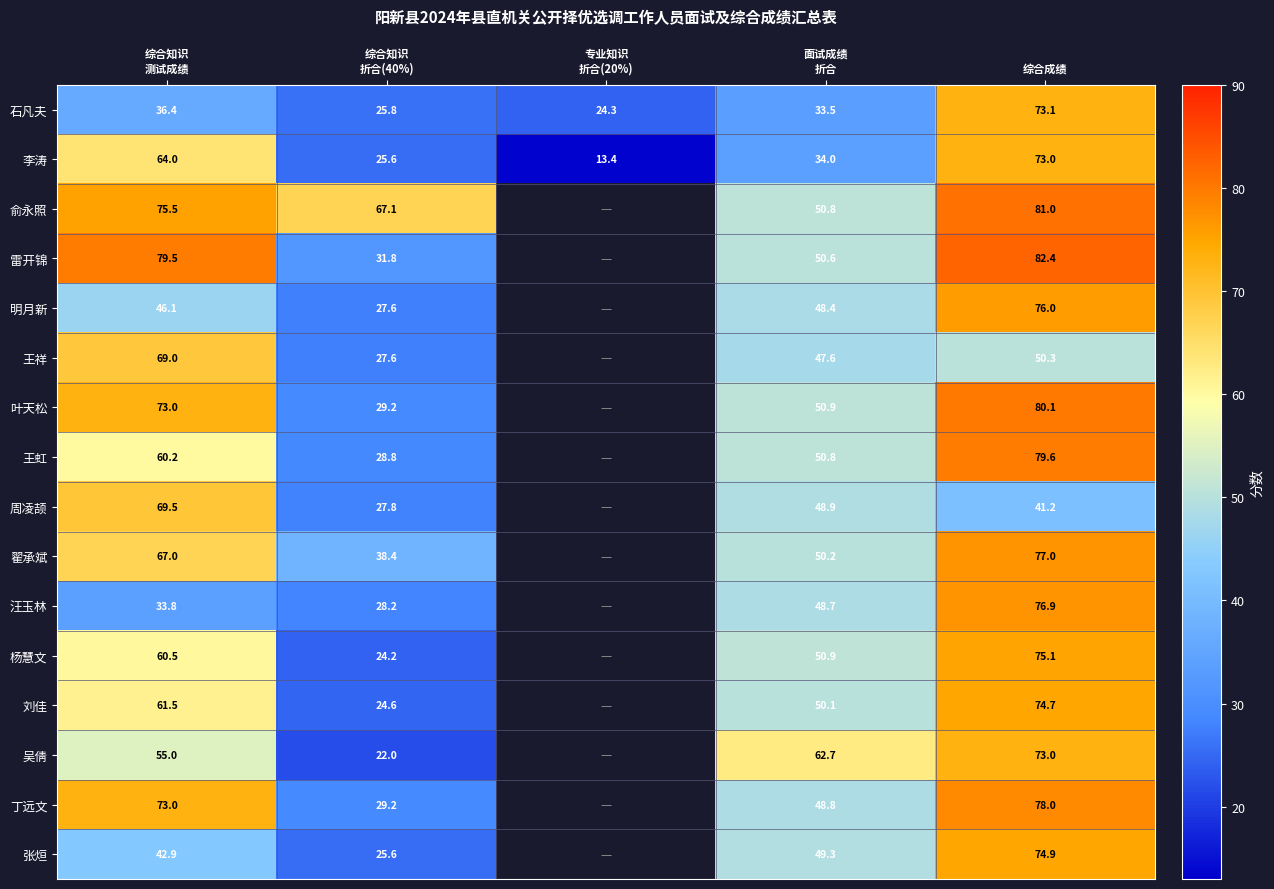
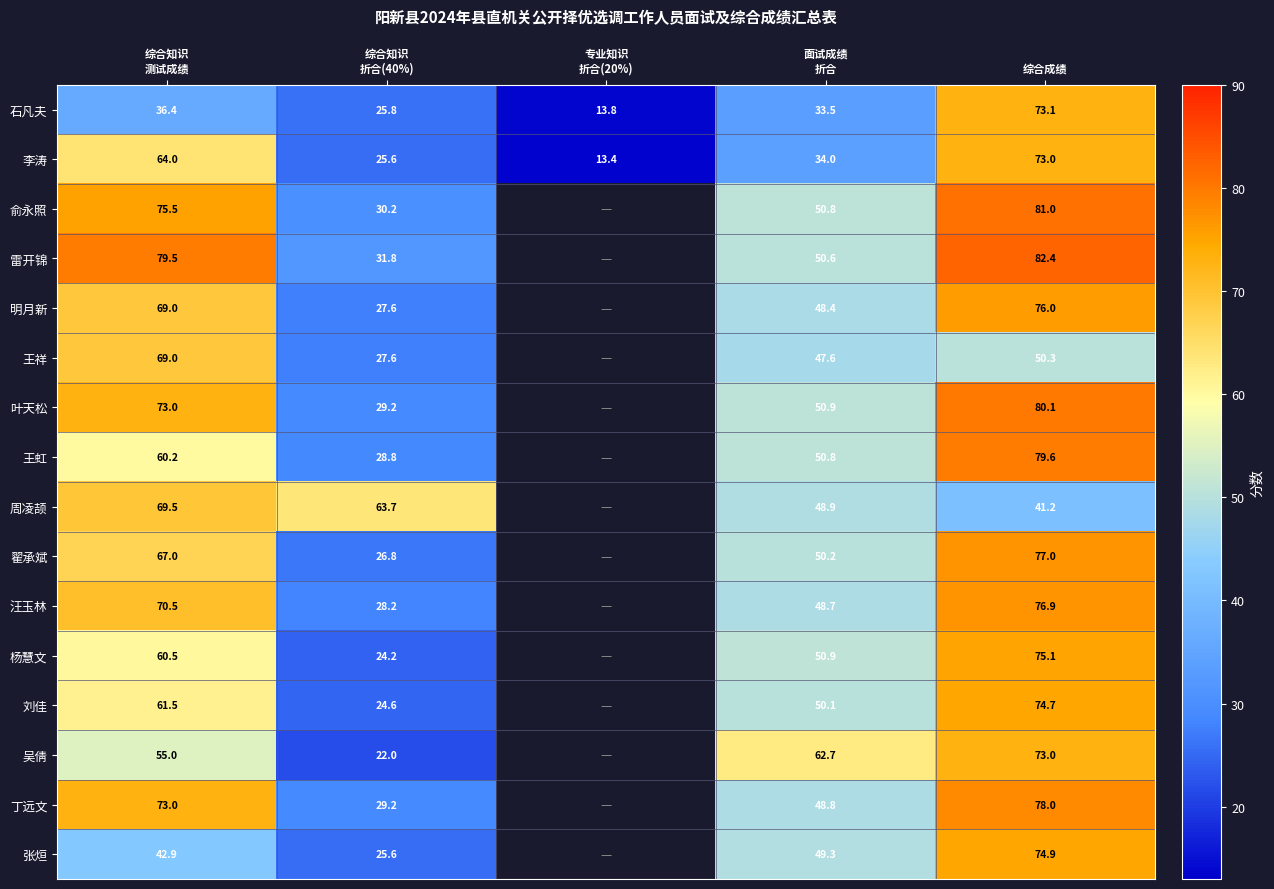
石凡夫, 专业知识 折合(20%): 24.3 -> 13.8
俞永照, 综合知识 折合(40%): 67.1 -> 30.2
明月新, 综合知识 测试成绩: 46.1 -> 69.0
周凌颉, 综合知识 折合(40%): 27.8 -> 63.7
翟承斌, 综合知识 折合(40%): 38.4 -> 26.8
汪玉林, 综合知识 测试成绩: 33.8 -> 70.5
